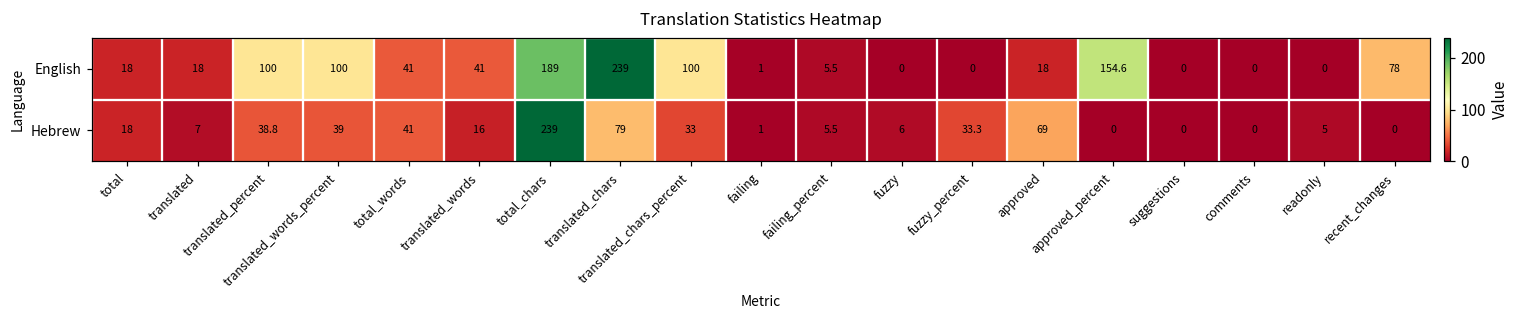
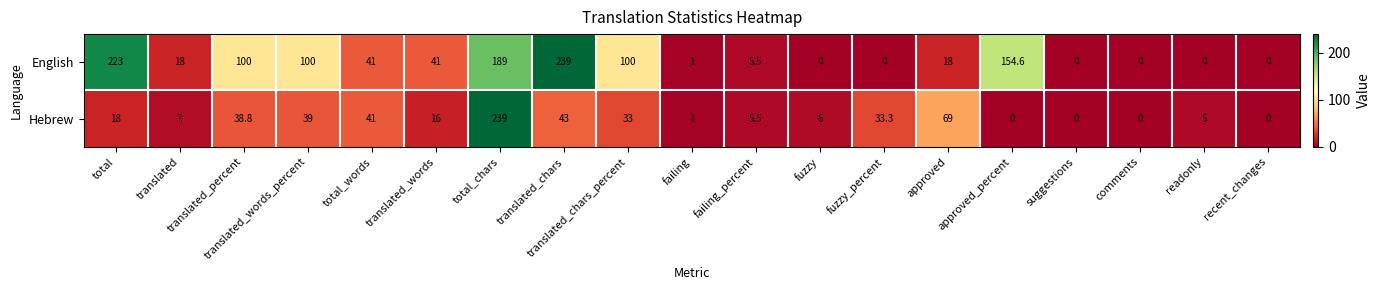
English, total: 18 -> 223
English, recent_changes: 78 -> 0
Hebrew, translated_chars: 79 -> 43
